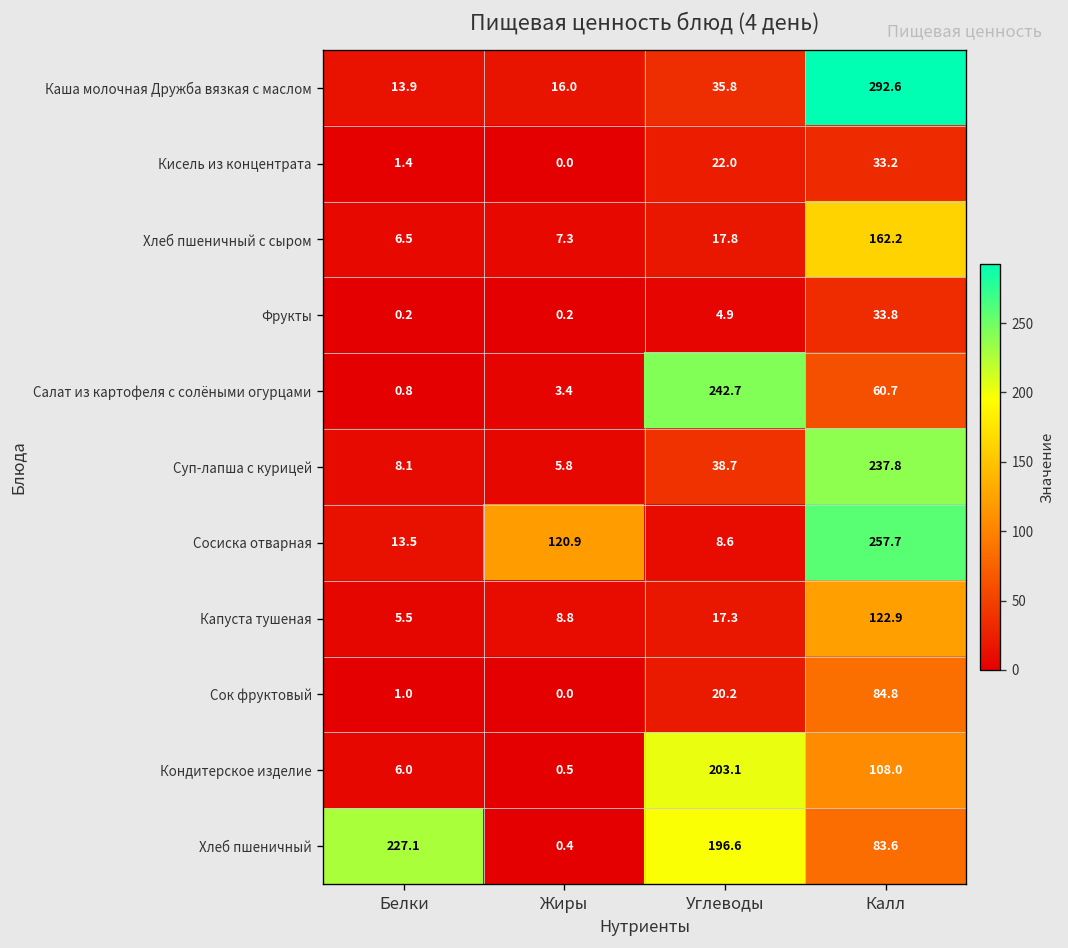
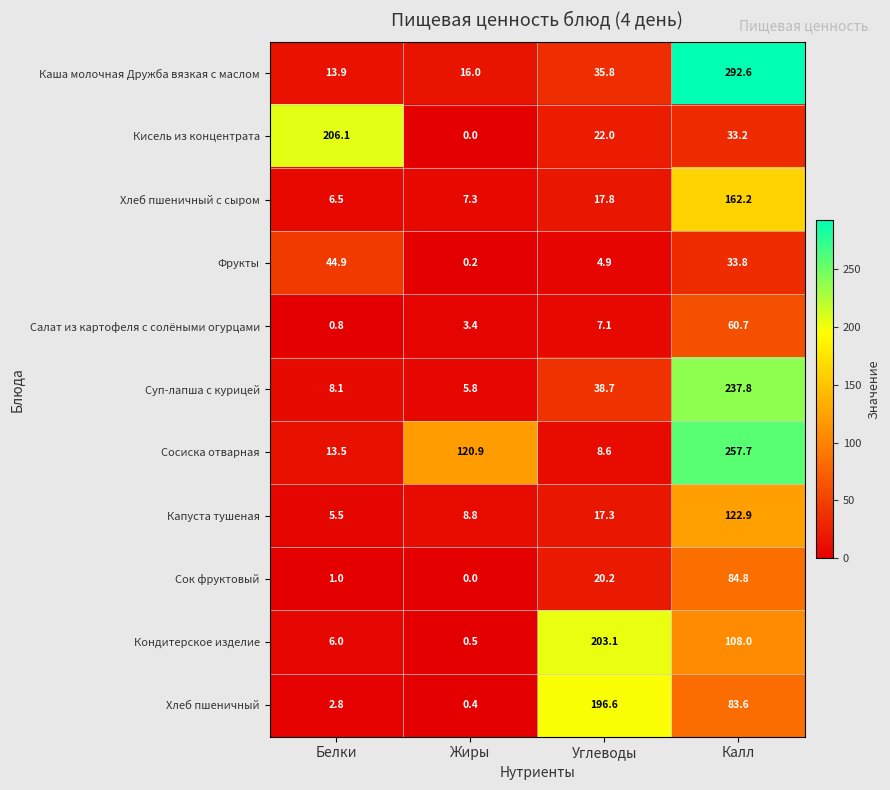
Кисель из концентрата, Белки: 1.4 -> 206.1
Фрукты, Белки: 0.2 -> 44.9
Салат из картофеля с солёными огурцами, Углеводы: 242.7 -> 7.1
Хлеб пшеничный, Белки: 227.1 -> 2.8
